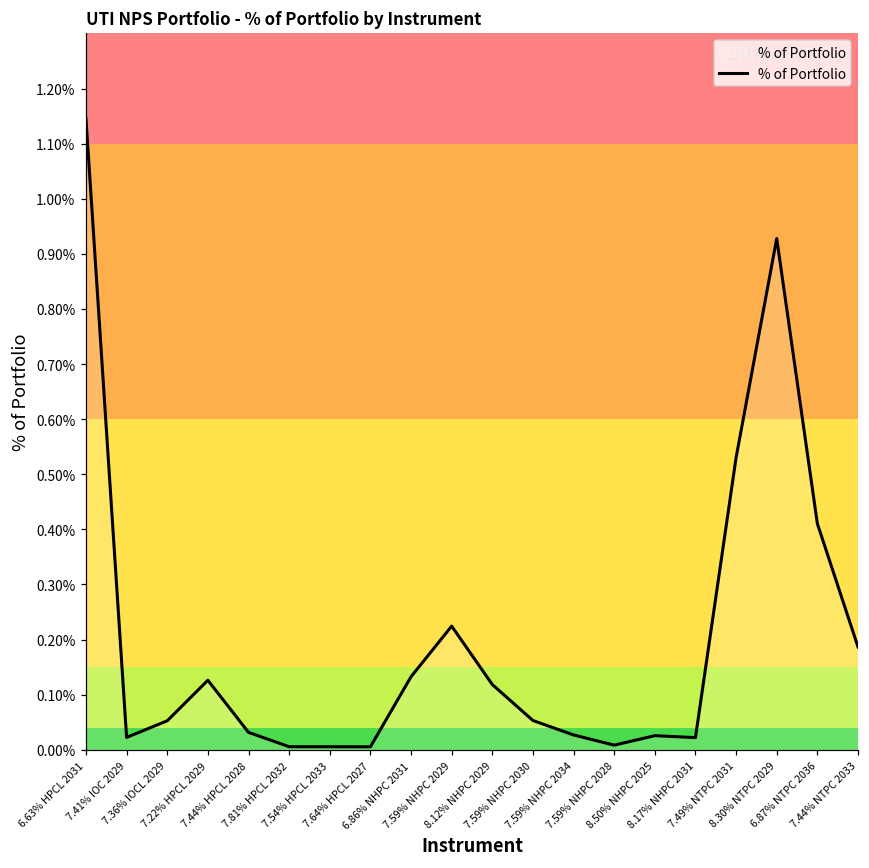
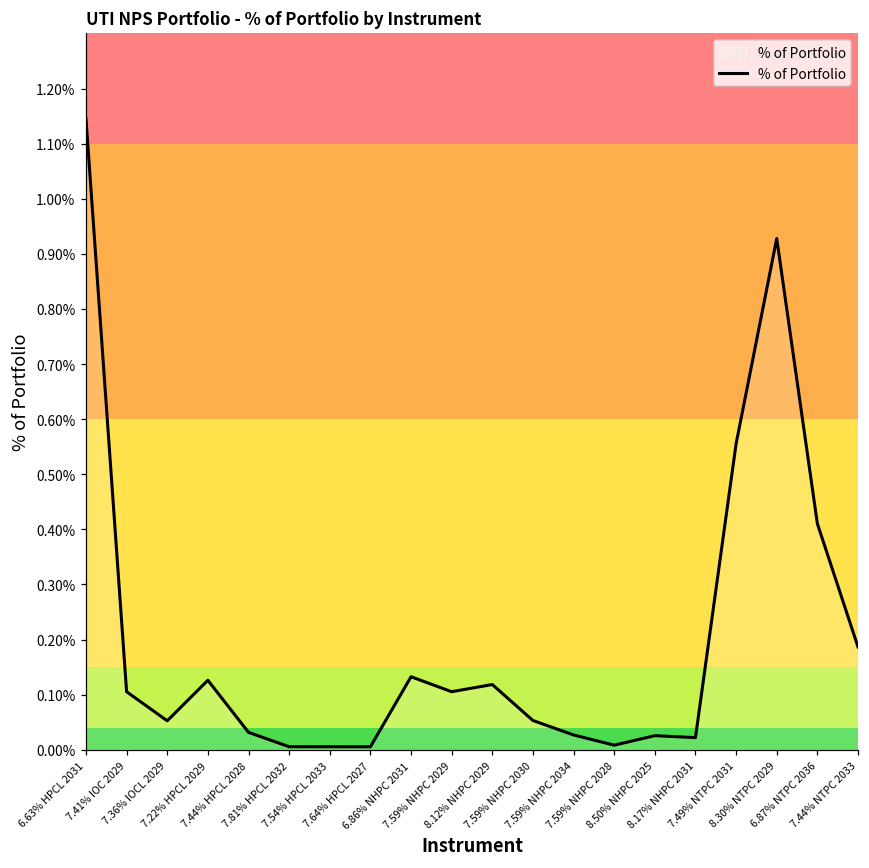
7.41% IOC 2029: 0.02% -> 0.11%
7.59% NHPC 2029: 0.22% -> 0.11%
7.49% NTPC 2031: 0.53% -> 0.56%
